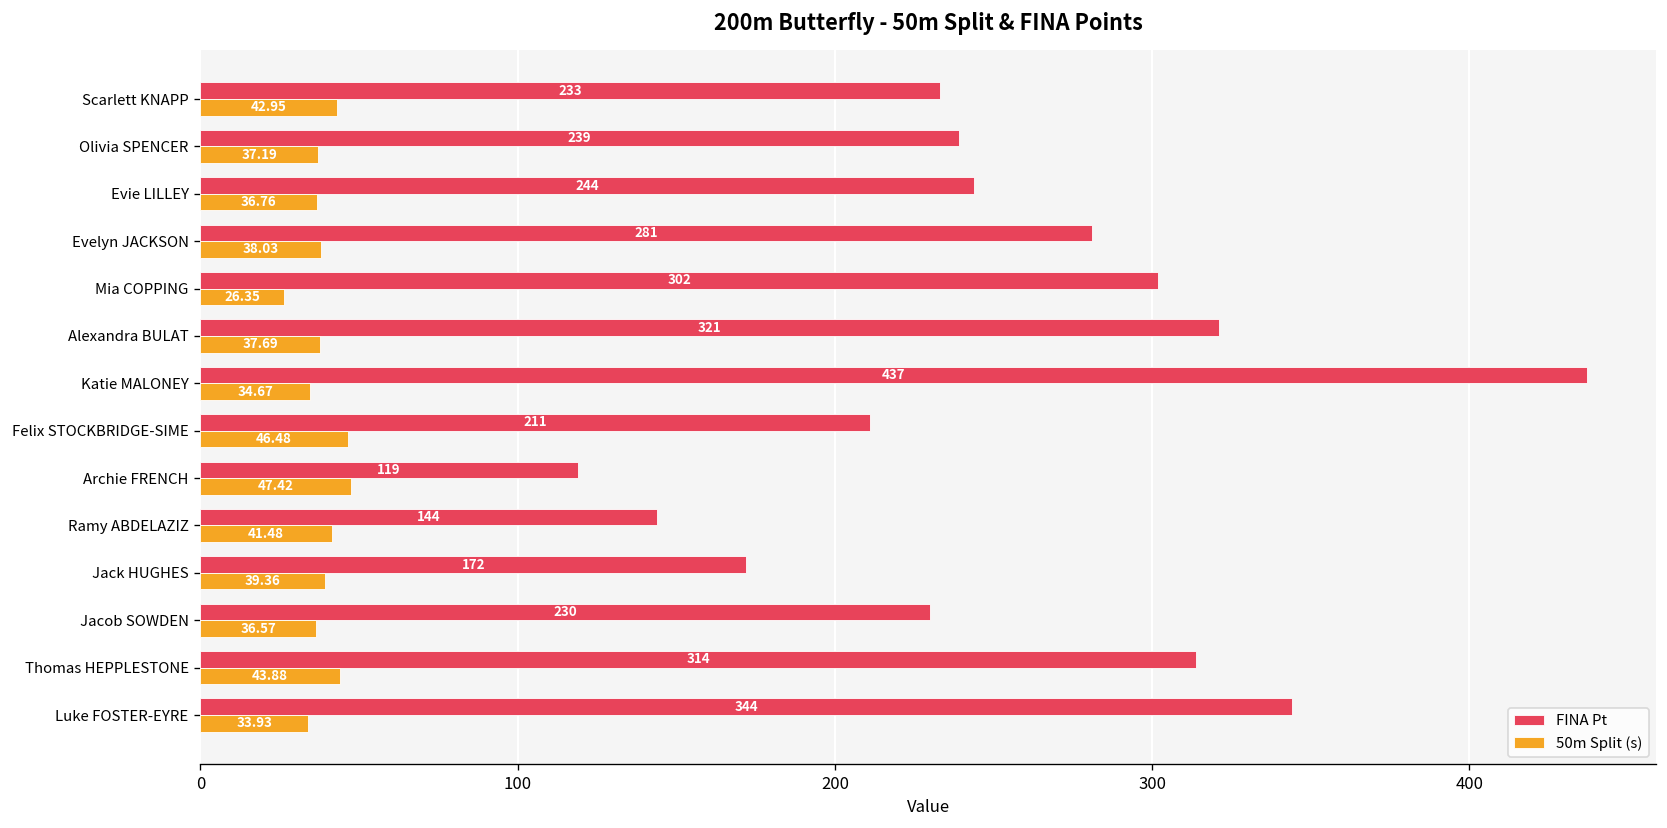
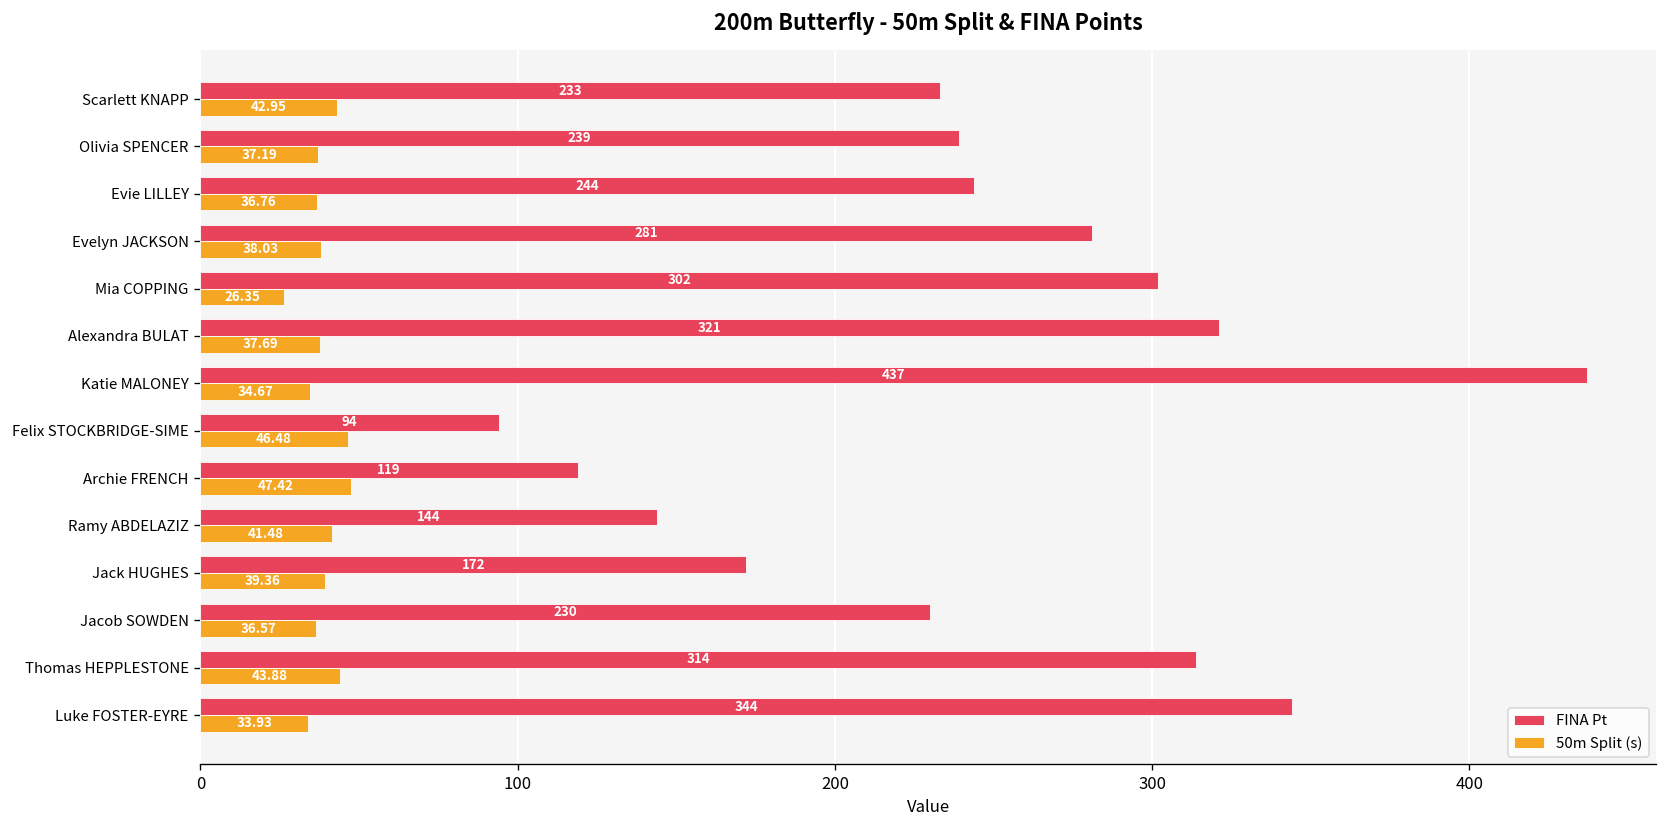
FINA Pt, Felix STOCKBRIDGE-SIME: 211 -> 94
